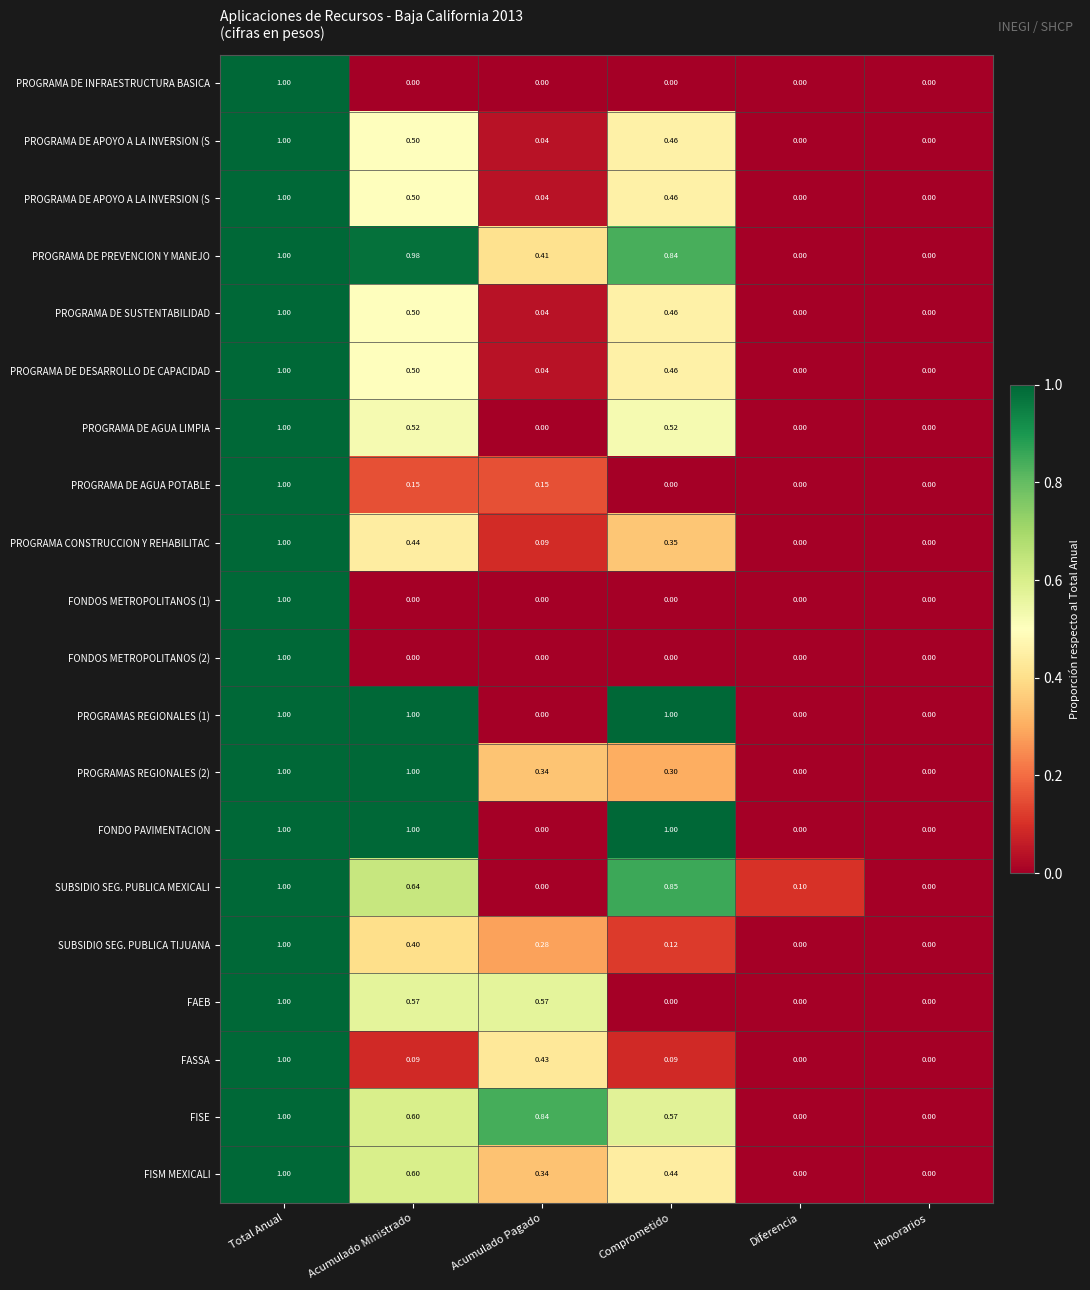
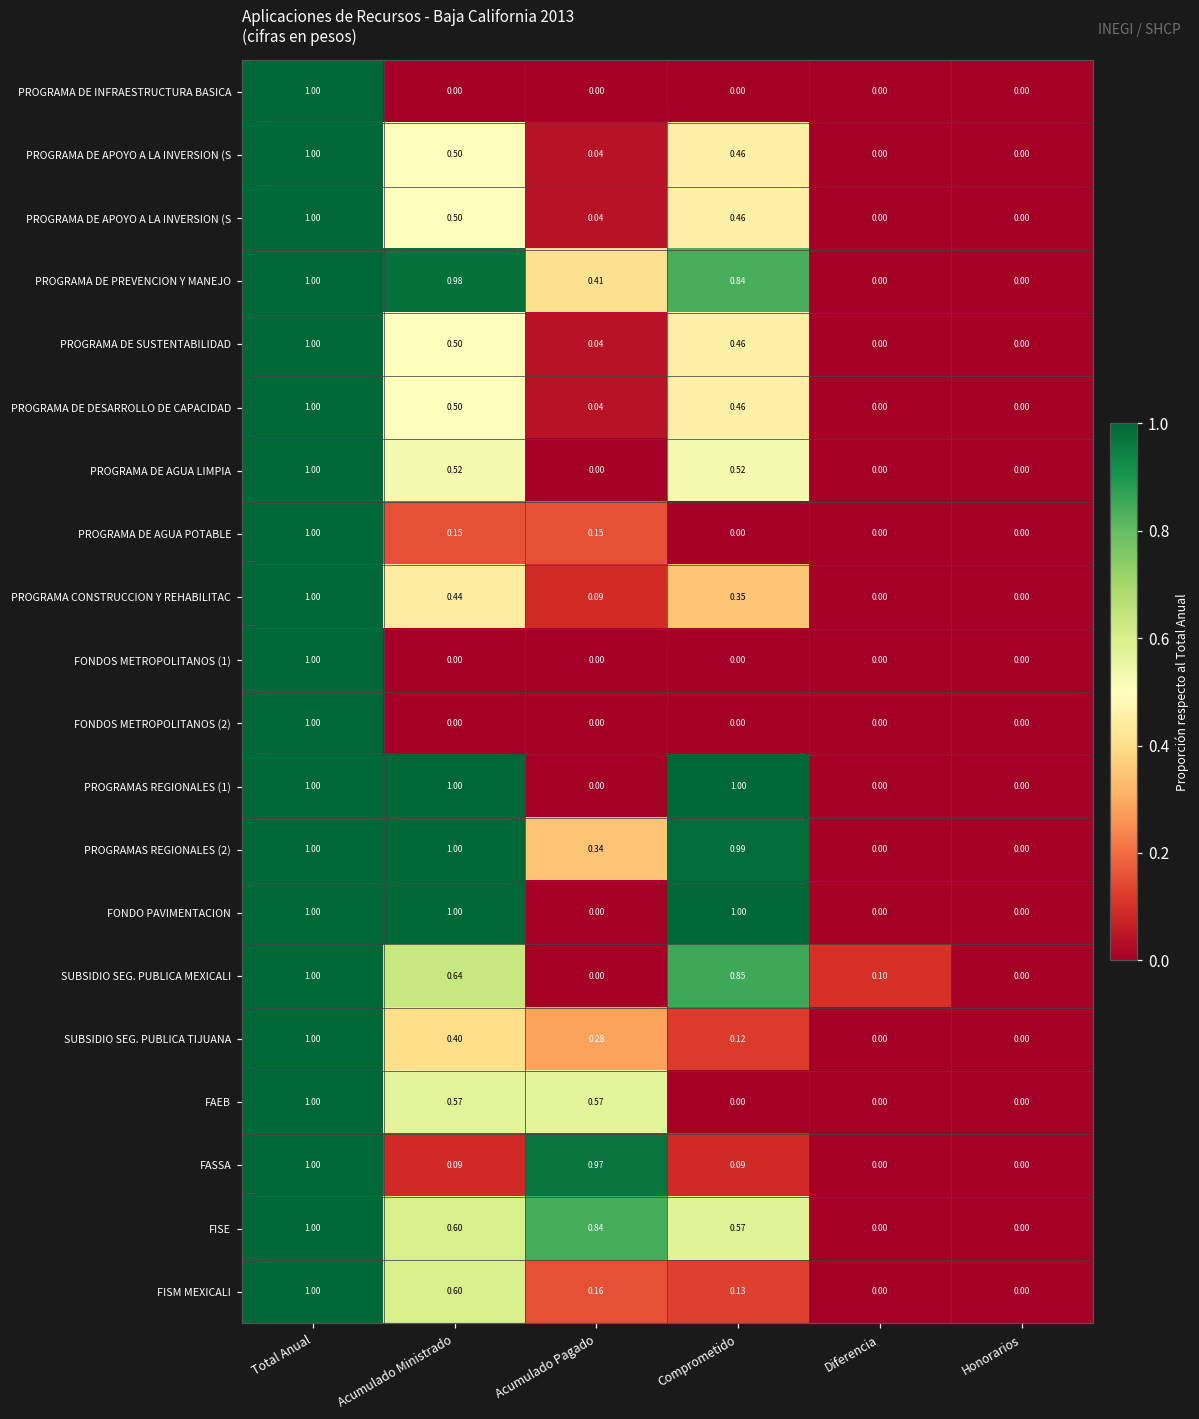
PROGRAMAS REGIONALES (2), Comprometido: 0.30 -> 0.99
FASSA, Acumulado Pagado: 0.43 -> 0.97
FISM MEXICALI, Acumulado Pagado: 0.34 -> 0.16
FISM MEXICALI, Comprometido: 0.44 -> 0.13
